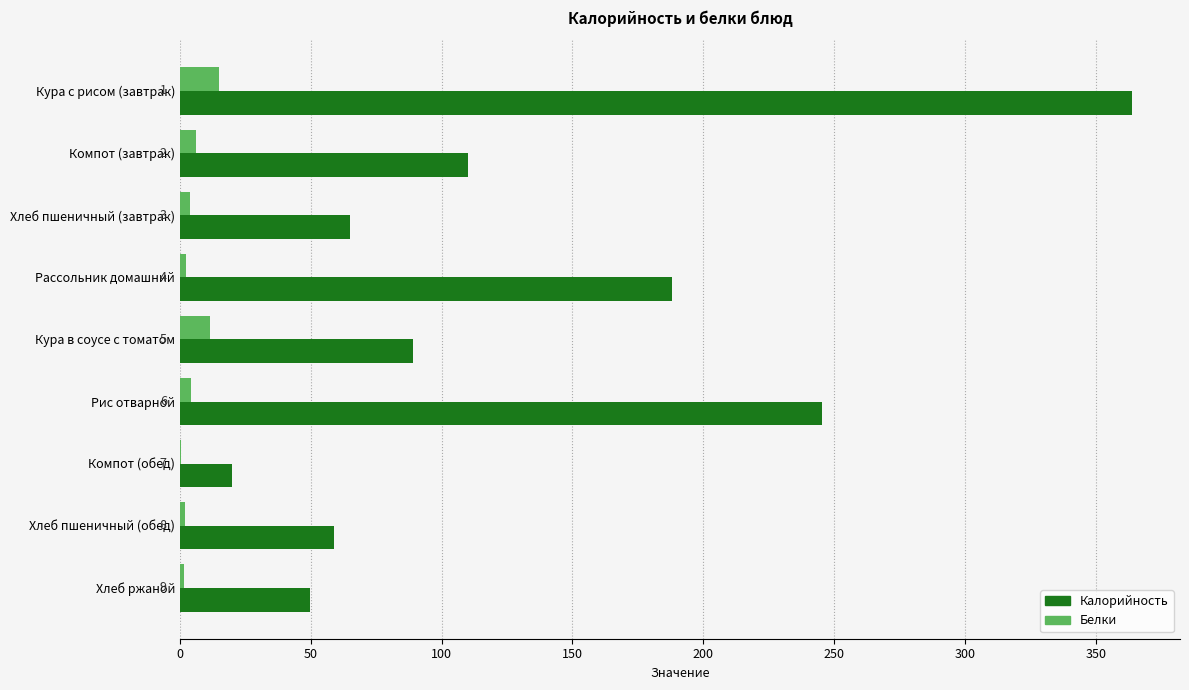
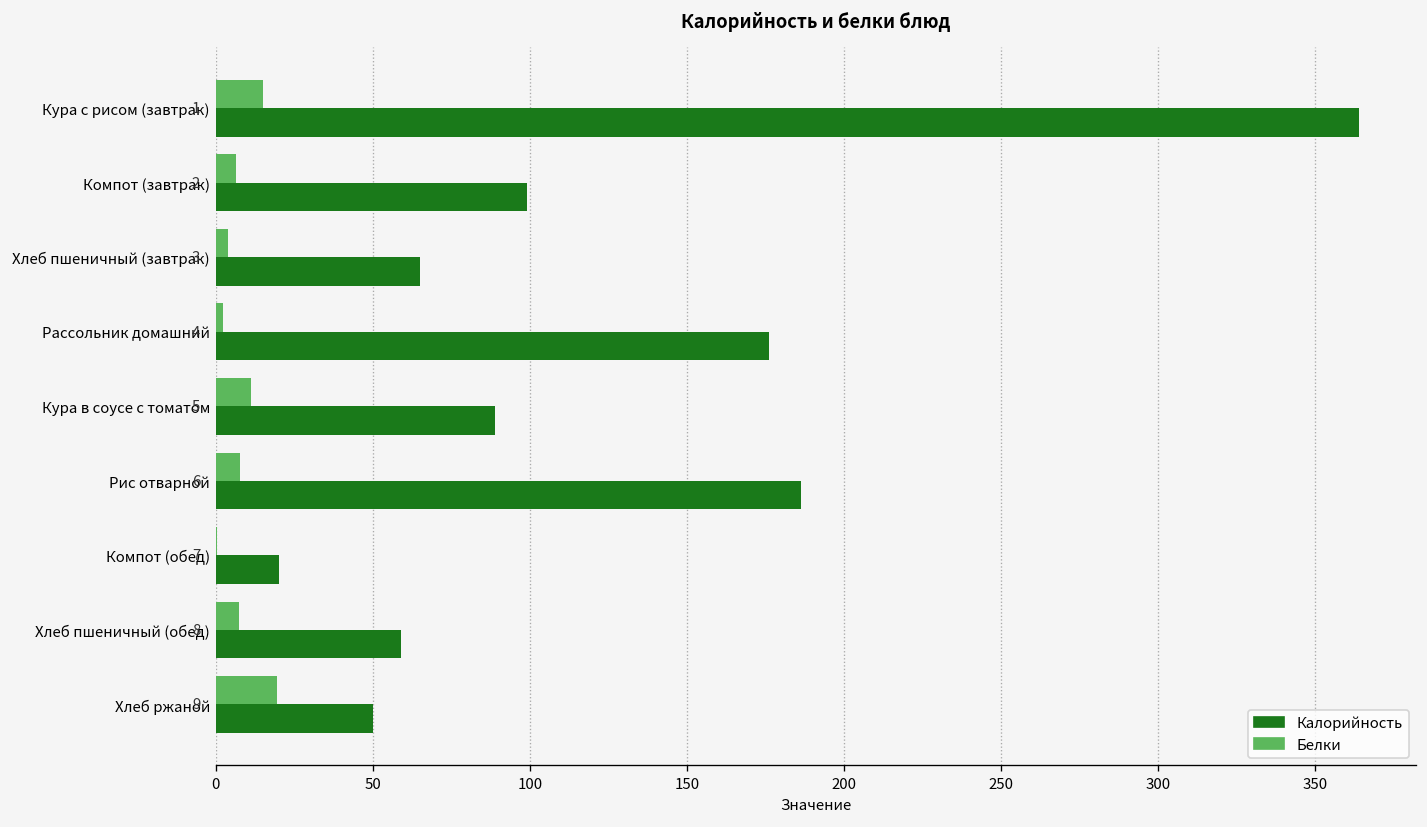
Калорийность, Компот (завтрак): 110 -> 99
Калорийность, Рассольник домашний: 188 -> 176
Белки, Рис отварной: 4 -> 8
Калорийность, Рис отварной: 246 -> 186
Белки, Хлеб пшеничный (обед): 2 -> 7
Белки, Хлеб ржаной: 2 -> 20
